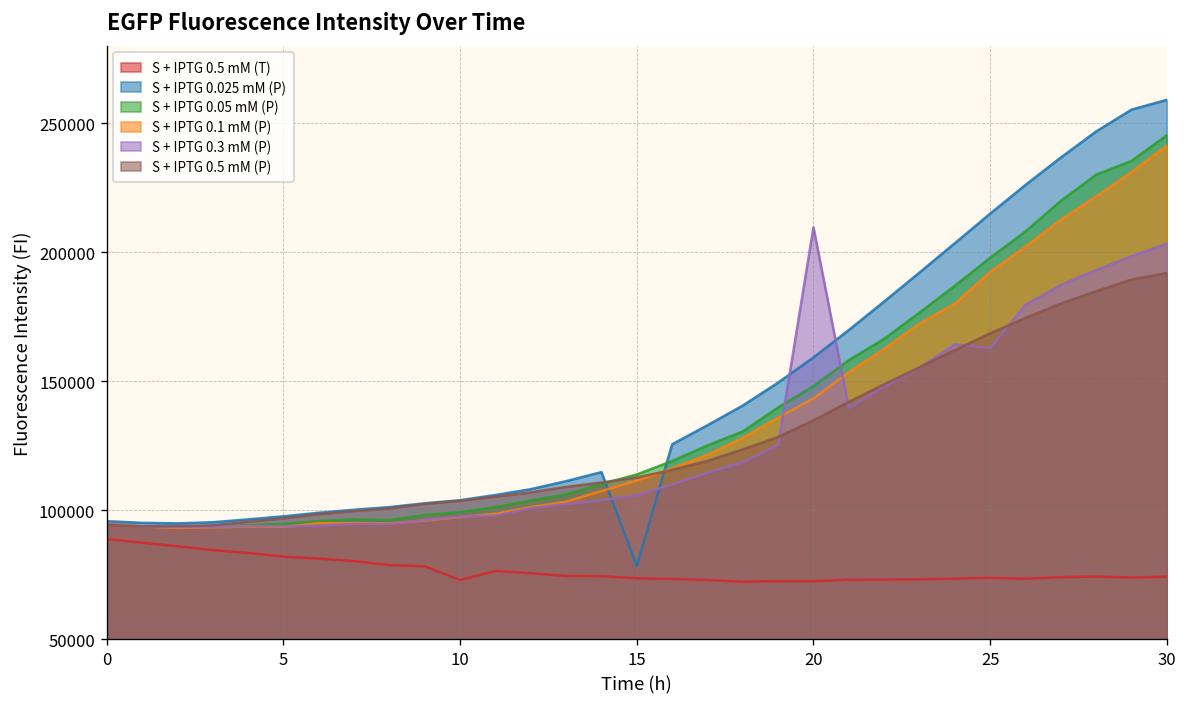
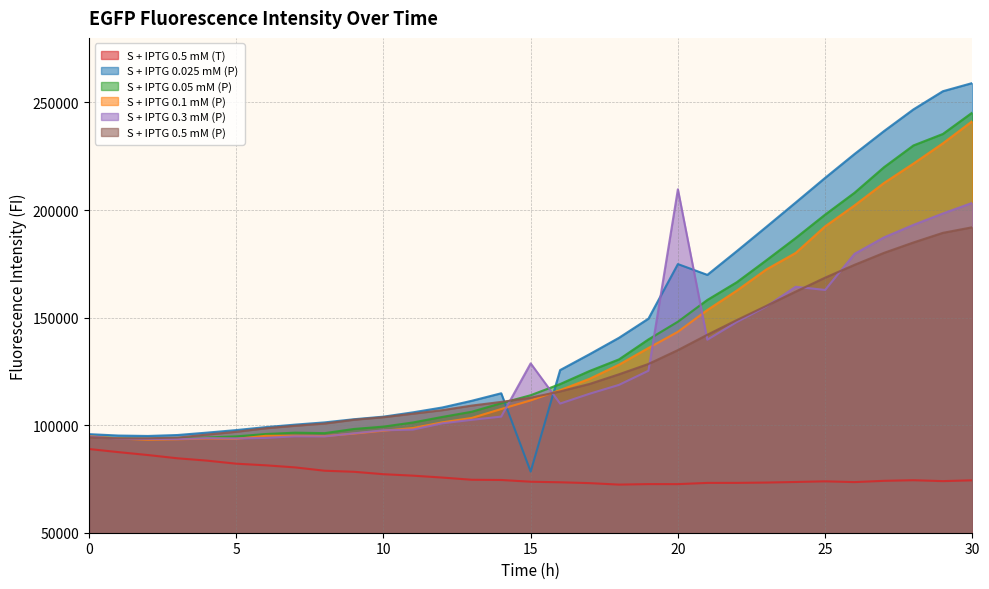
S + IPTG 0.5 mM (T), 10: 73000 -> 77000
S + IPTG 0.3 mM (P), 15: 106000 -> 129000
S + IPTG 0.025 mM (P), 20: 159000 -> 175000
